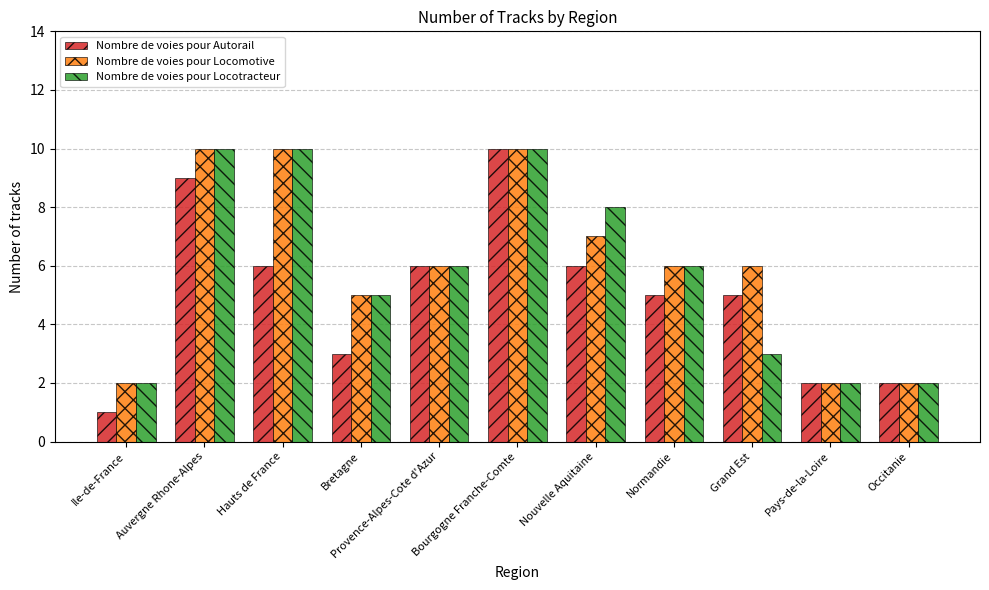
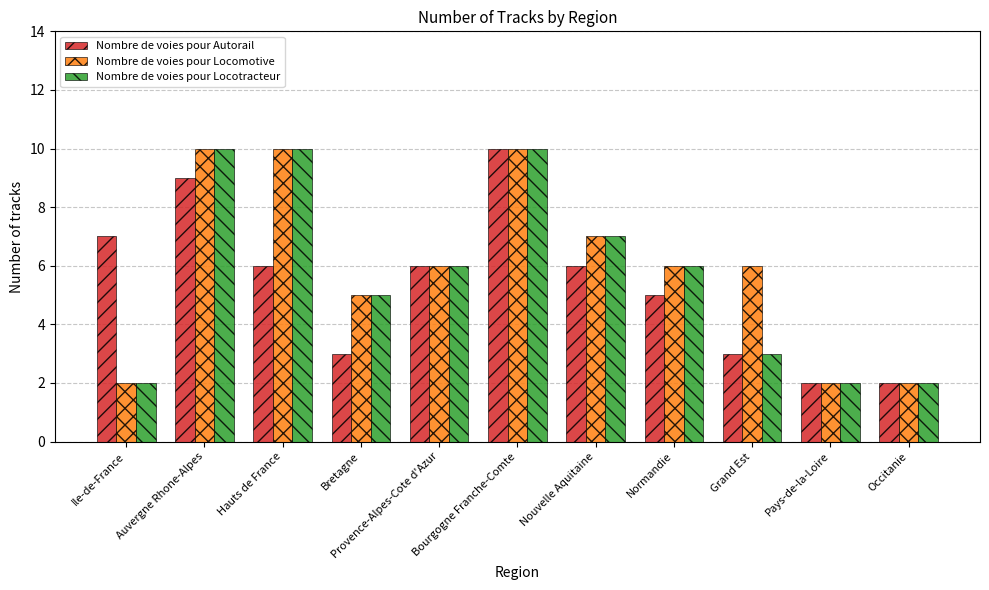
Nombre de voies pour Autorail, Ile-de-France: 1 -> 7
Nombre de voies pour Locotracteur, Nouvelle Aquitaine: 8 -> 7
Nombre de voies pour Autorail, Grand Est: 5 -> 3
